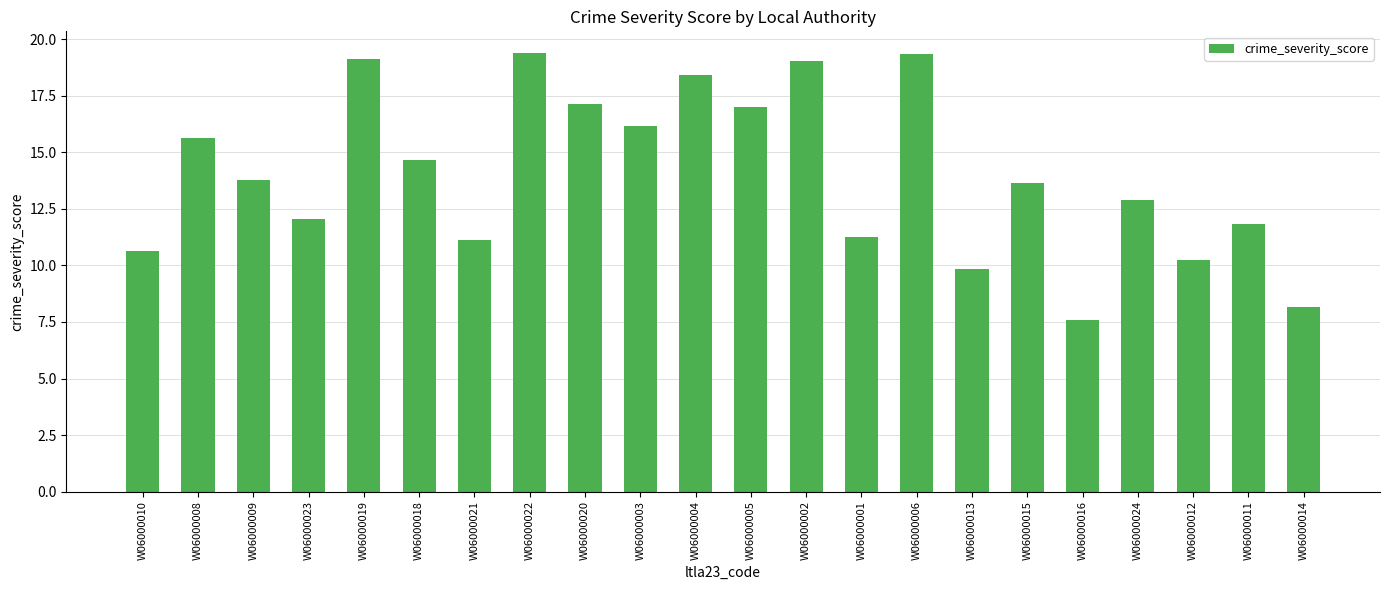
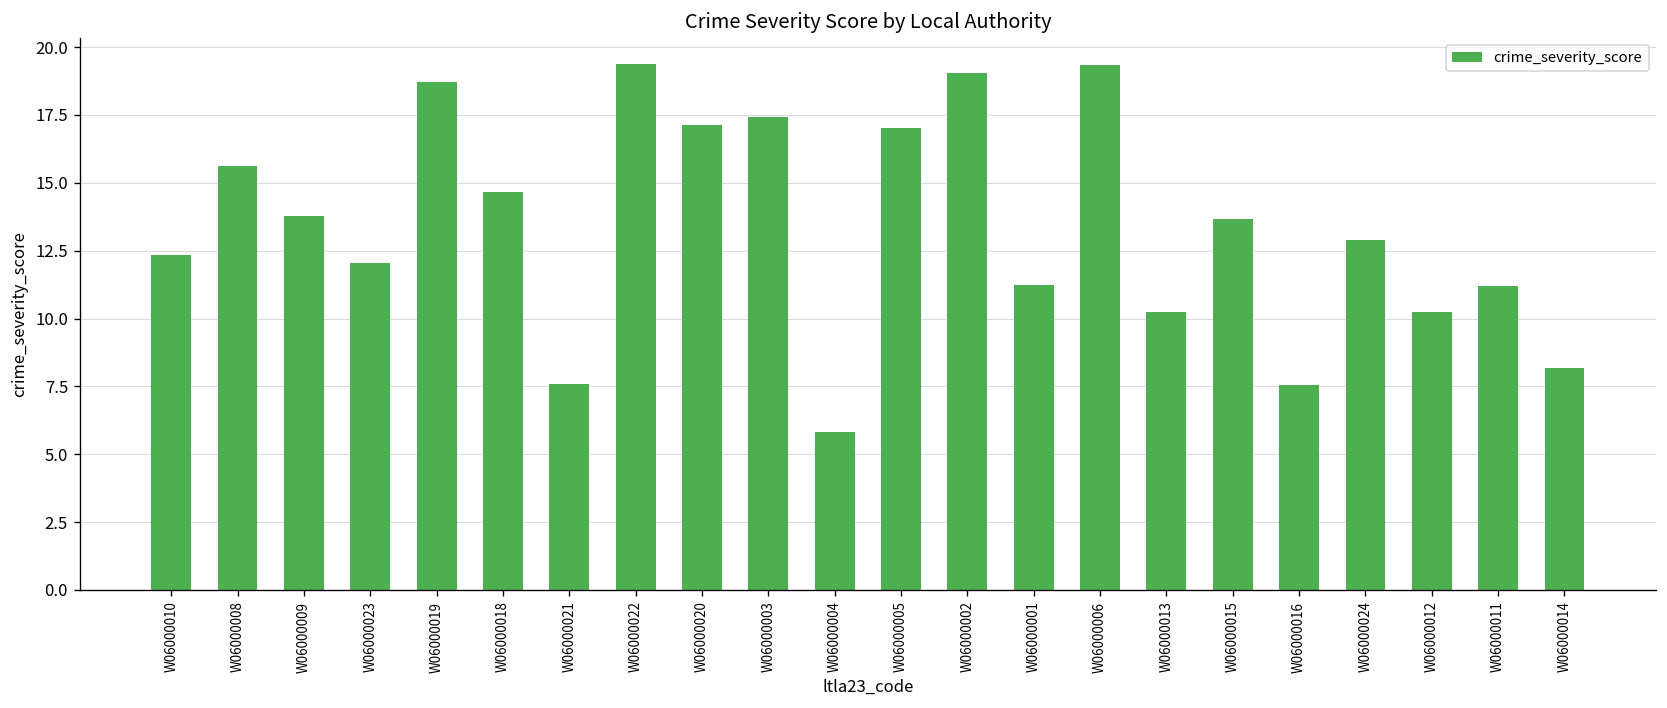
W06000010: 10.6 -> 12.3
W06000019: 19.1 -> 18.7
W06000021: 11.1 -> 7.6
W06000003: 16.1 -> 17.4
W06000004: 18.4 -> 5.8
W06000013: 9.8 -> 10.2
W06000011: 11.8 -> 11.2
